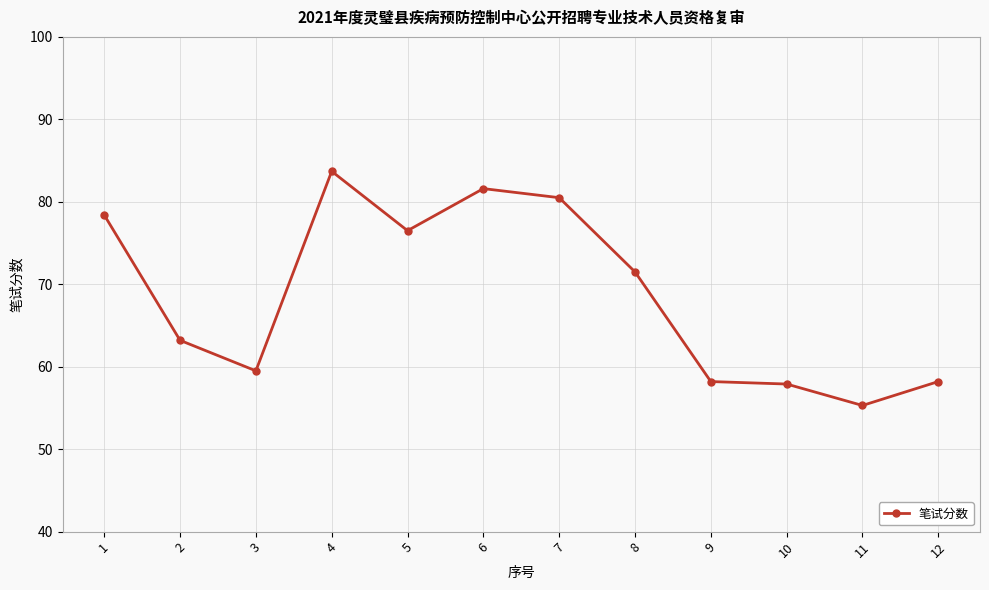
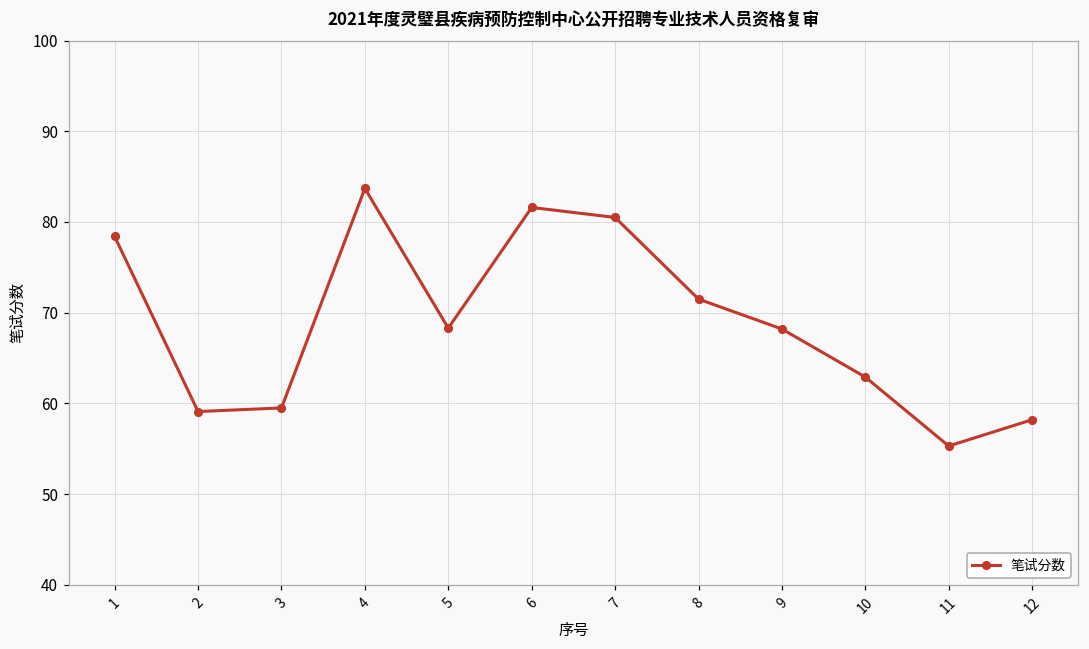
2: 63 -> 59
5: 77 -> 68
9: 58 -> 68
10: 58 -> 63
